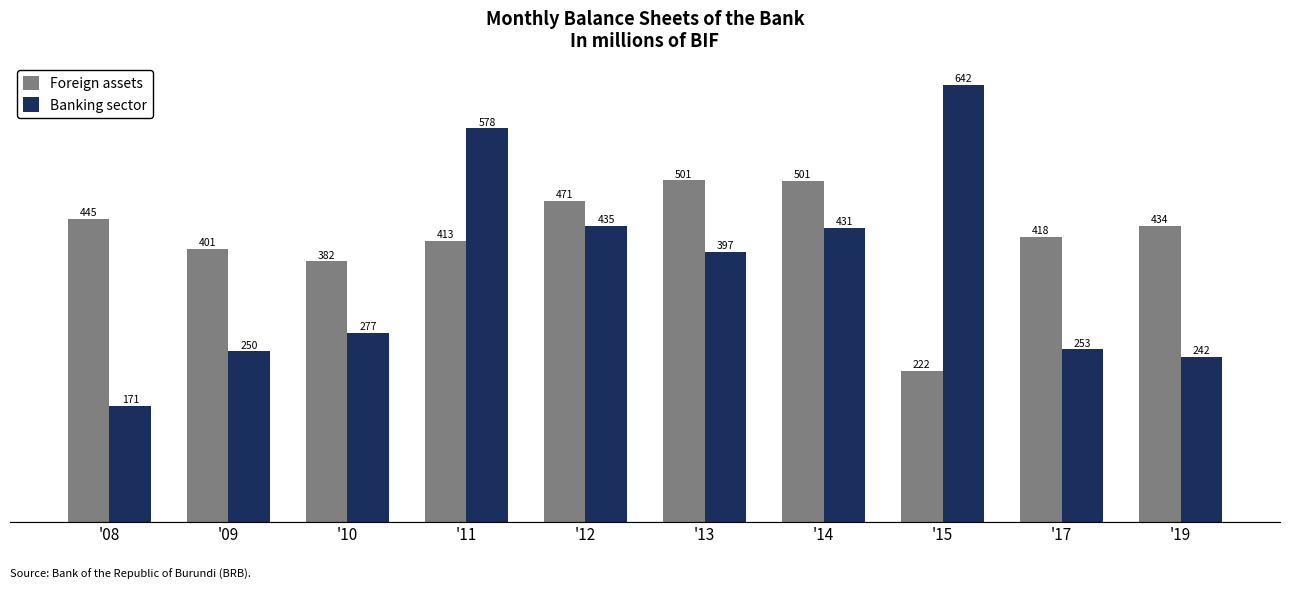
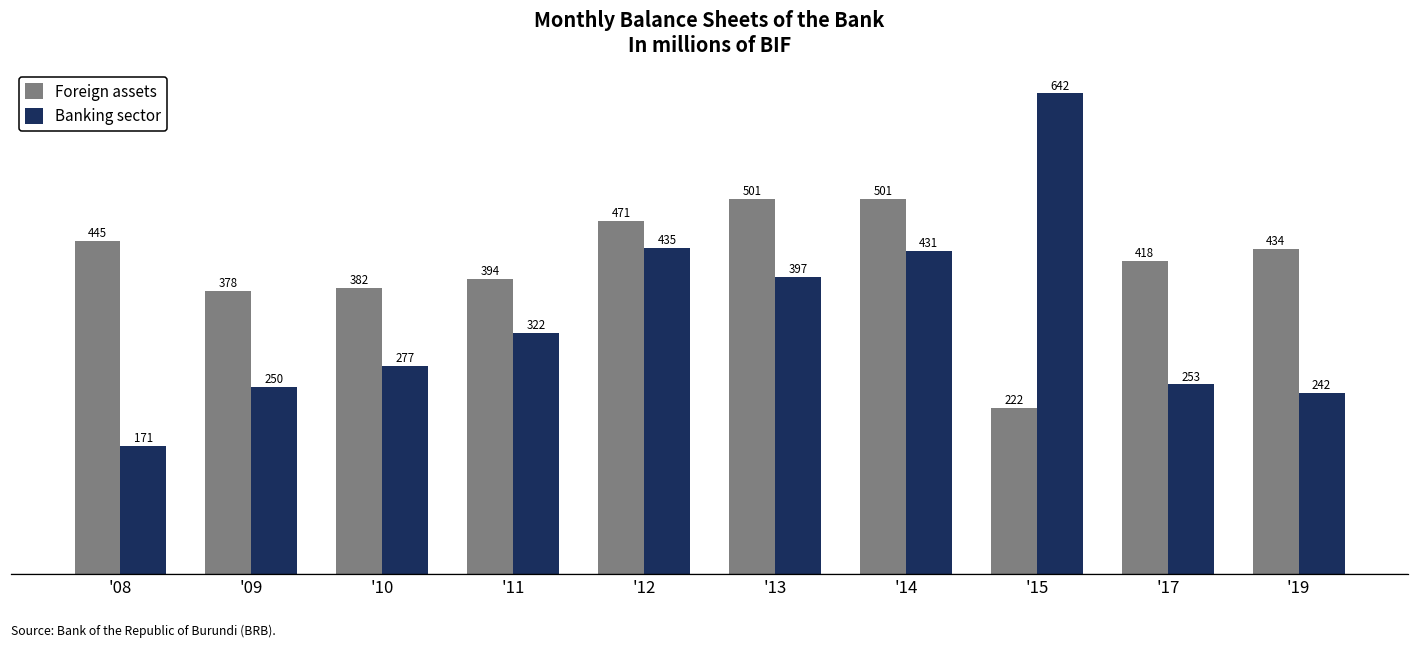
Foreign assets, '09: 401 -> 378
Foreign assets, '11: 413 -> 394
Banking sector, '11: 578 -> 322
